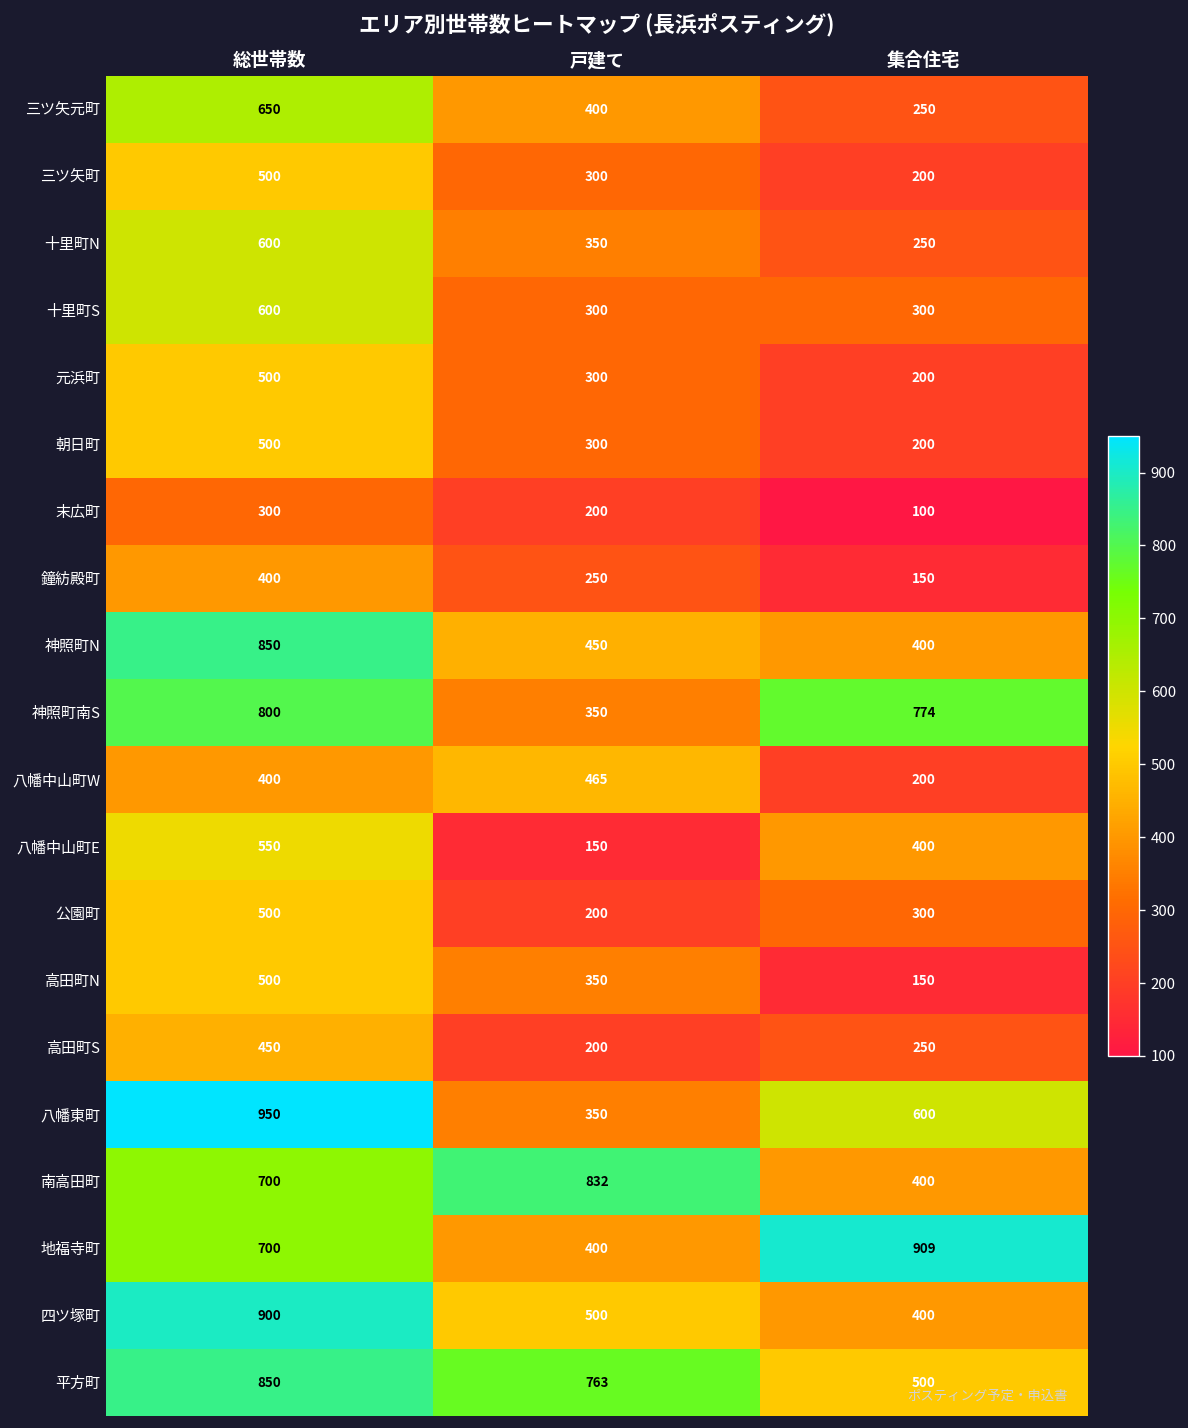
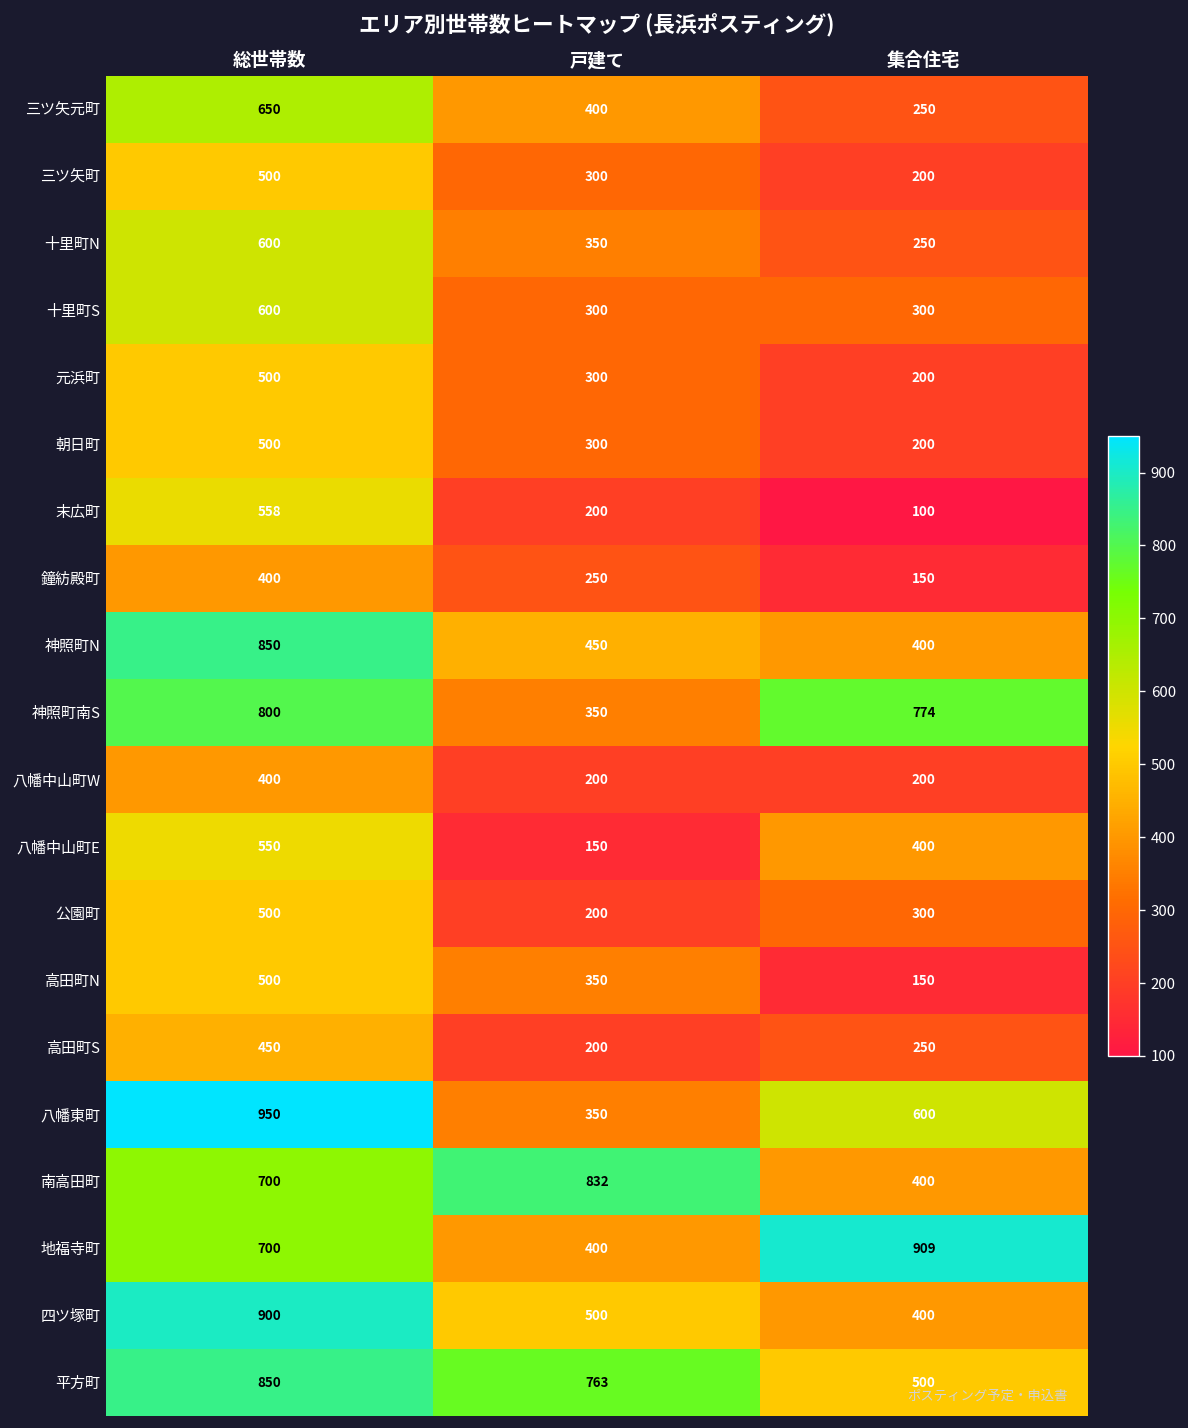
末広町, 総世帯数: 300 -> 558
八幡中山町W, 戸建て: 465 -> 200
